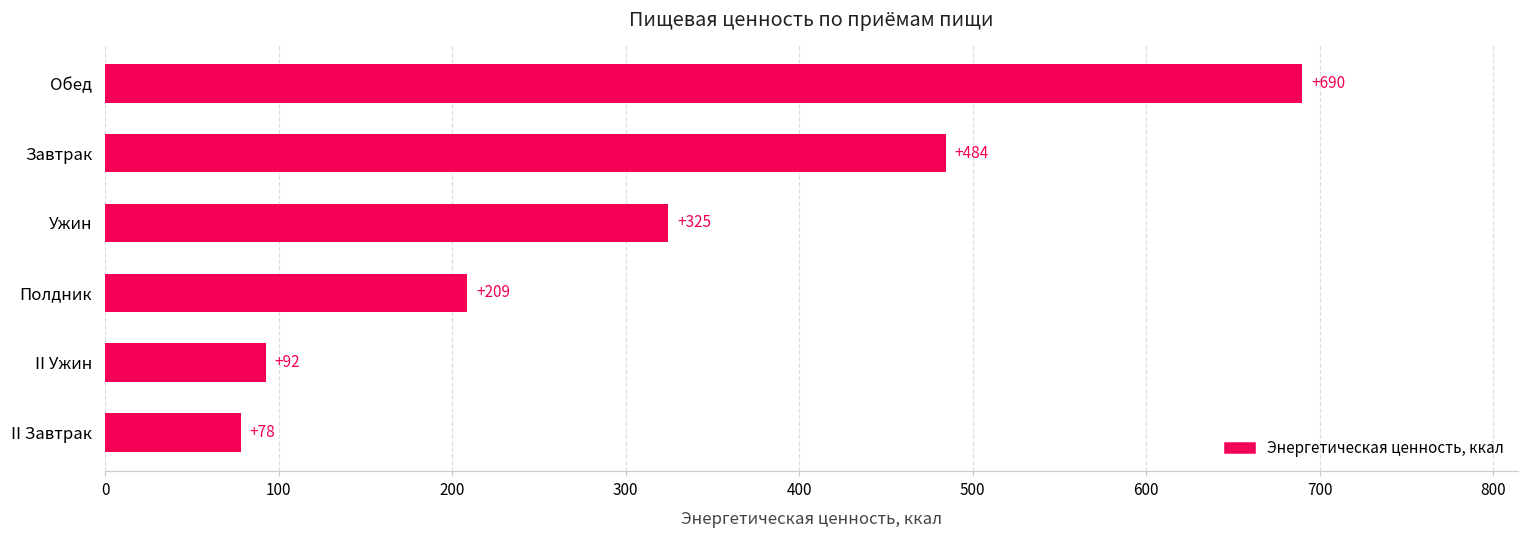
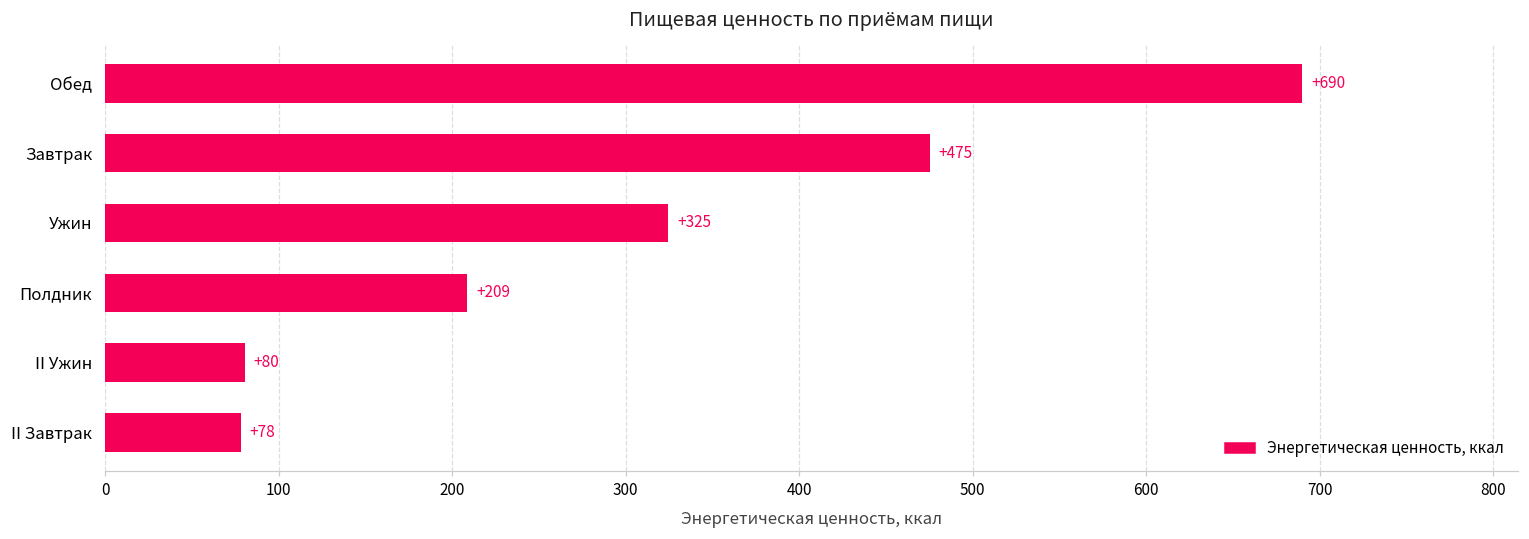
Завтрак: +484 -> +475
II Ужин: +92 -> +80
